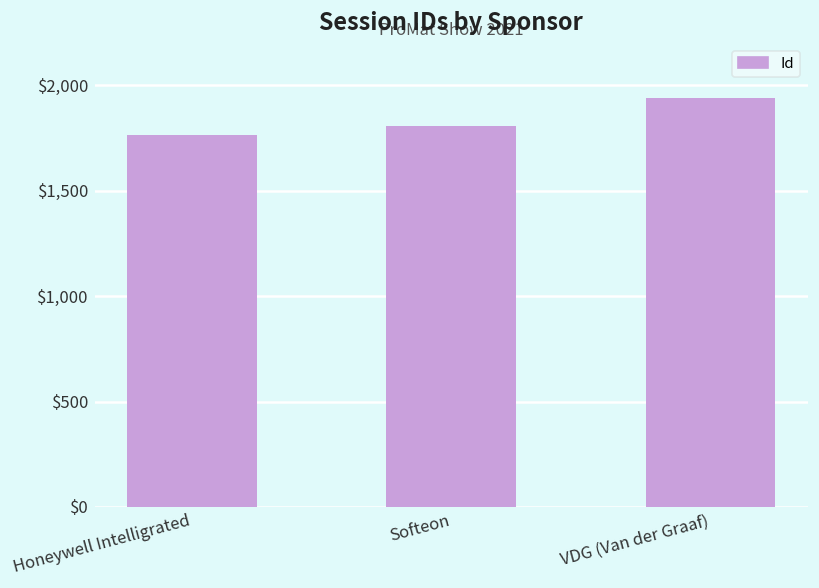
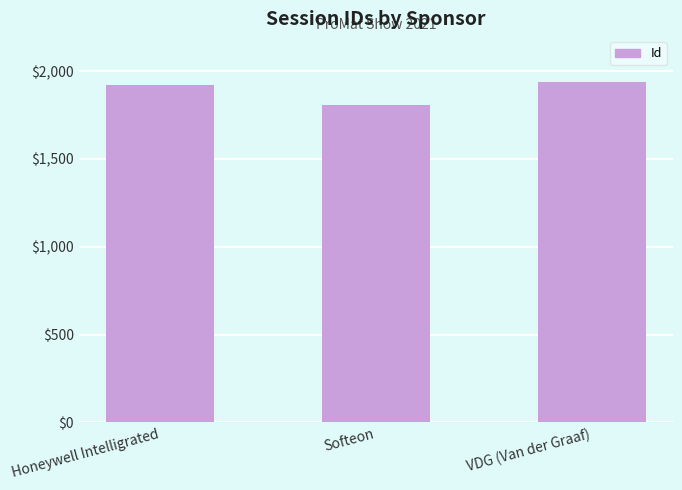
Honeywell Intelligrated: $1,770 -> $1,920
